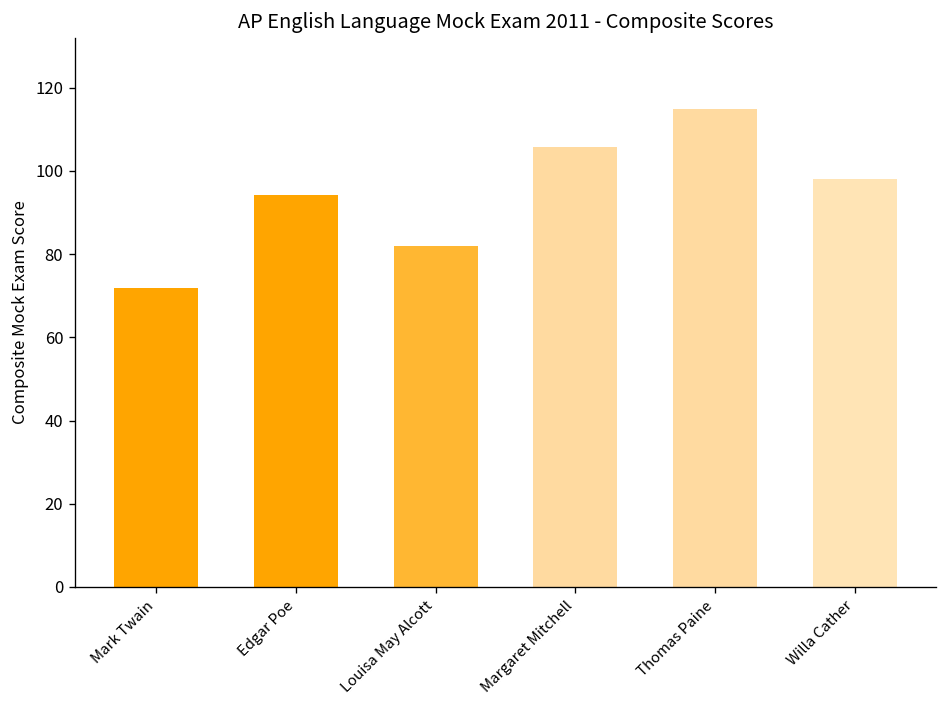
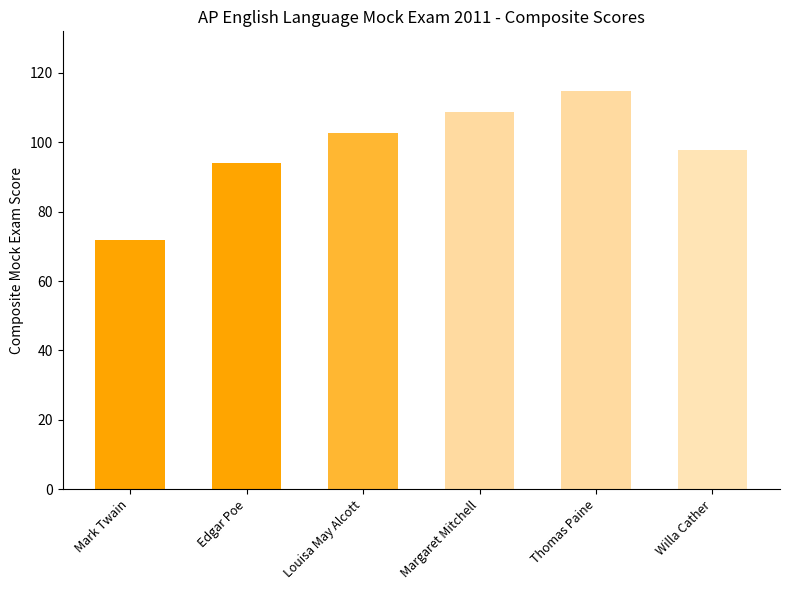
Louisa May Alcott: 82 -> 103
Margaret Mitchell: 106 -> 109
